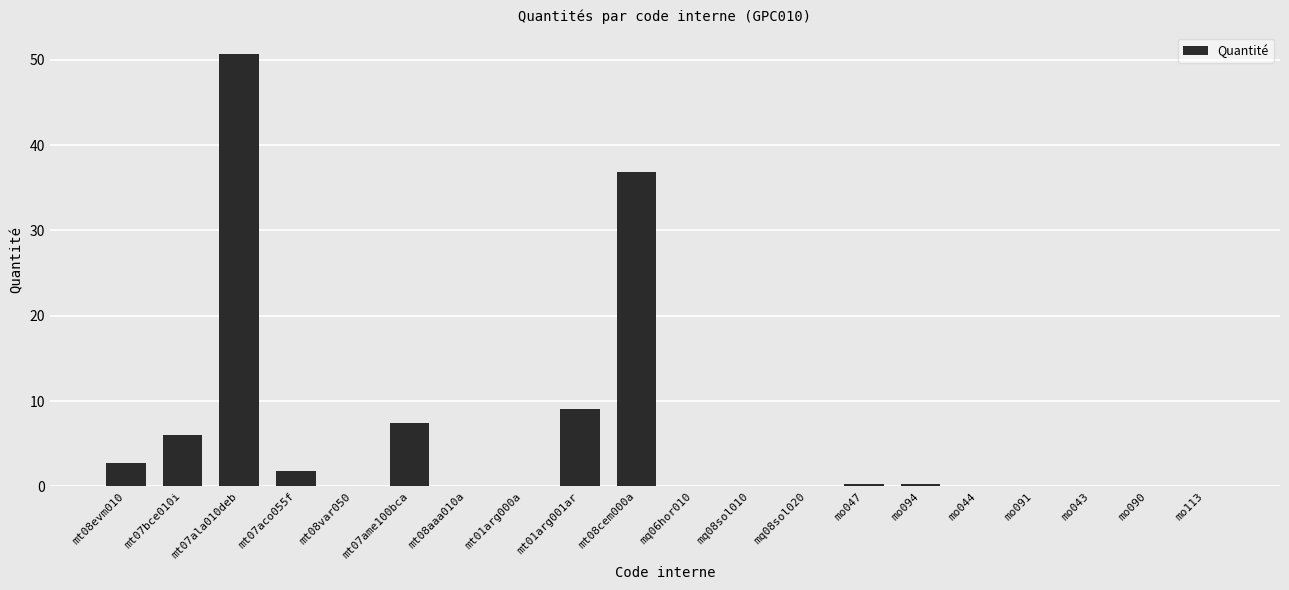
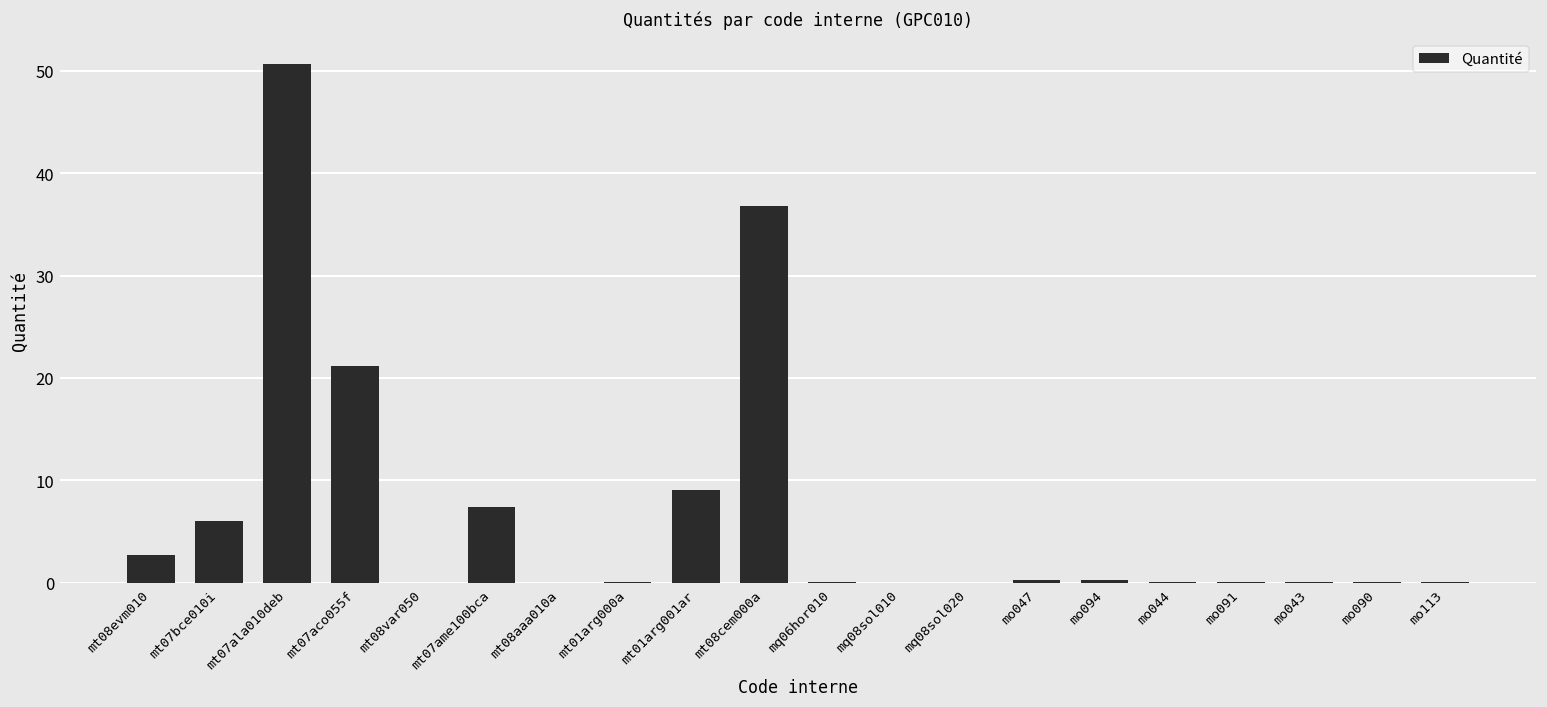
mt07aco055f: 2 -> 21
